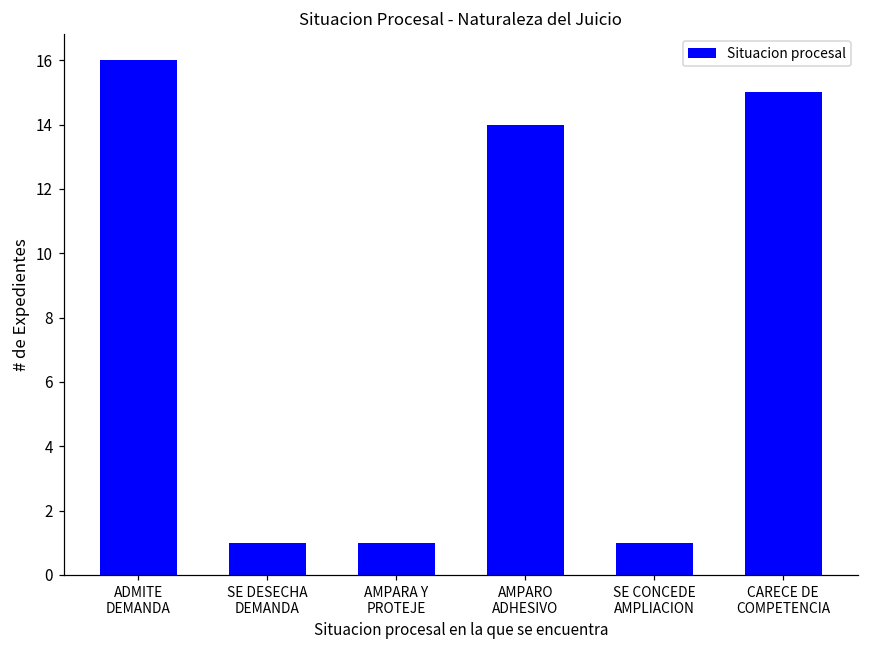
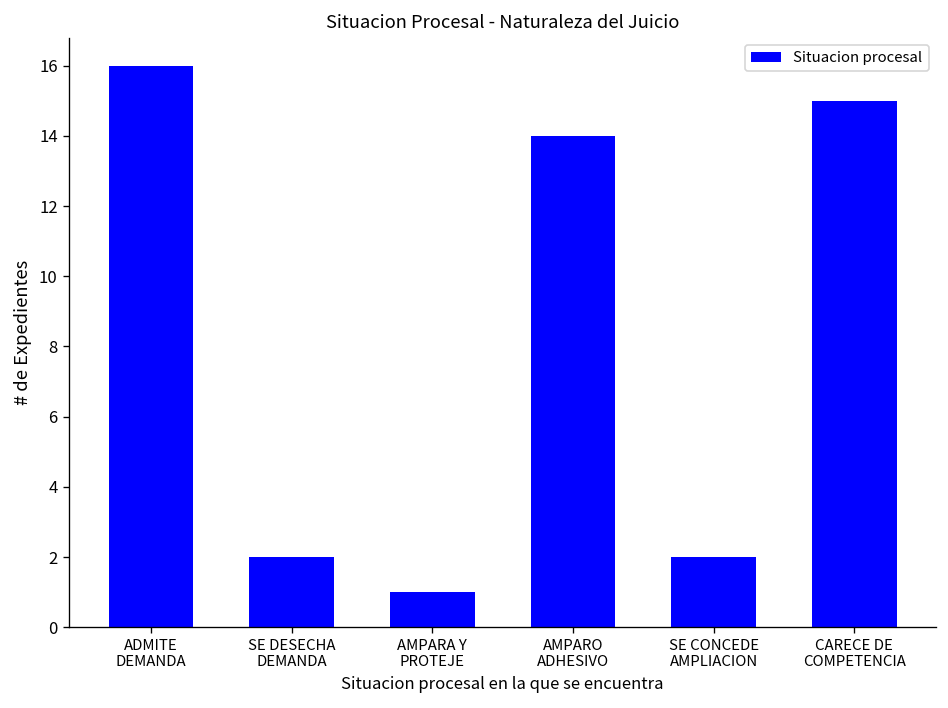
SE DESECHA DEMANDA: 1 -> 2
SE CONCEDE AMPLIACION: 1 -> 2
